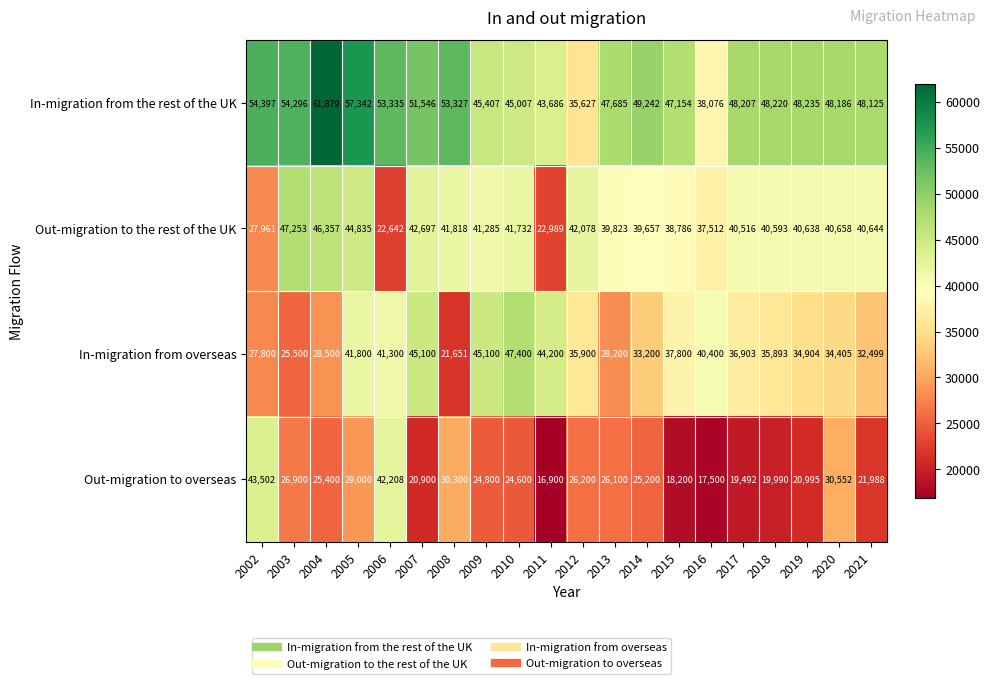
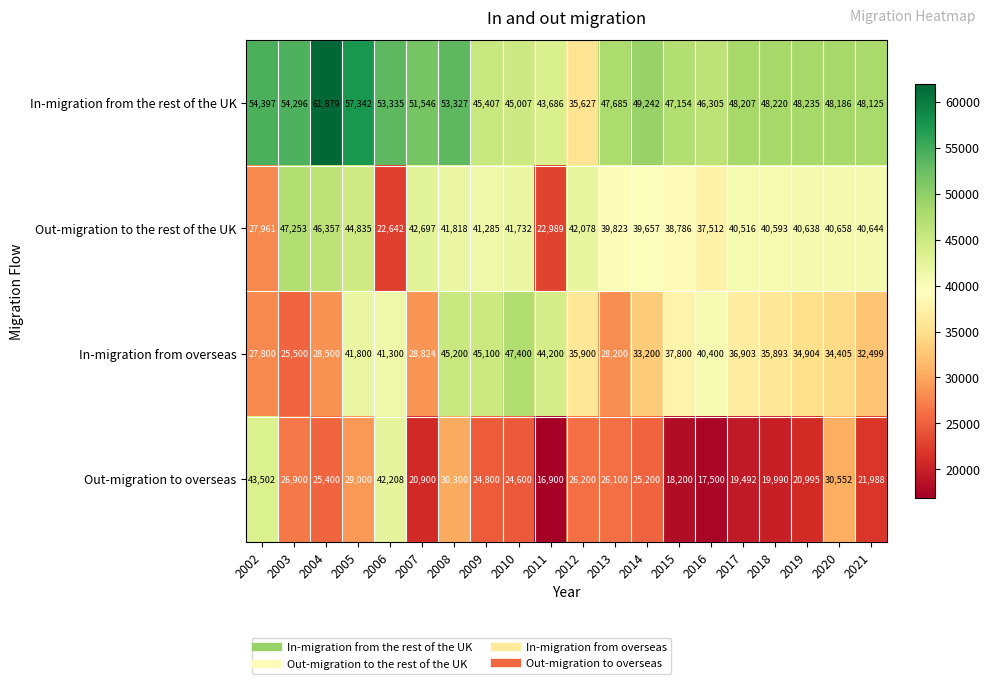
In-migration from the rest of the UK, 2016: 38,076 -> 46,305
In-migration from overseas, 2007: 45,100 -> 28,824
In-migration from overseas, 2008: 21,651 -> 45,200
